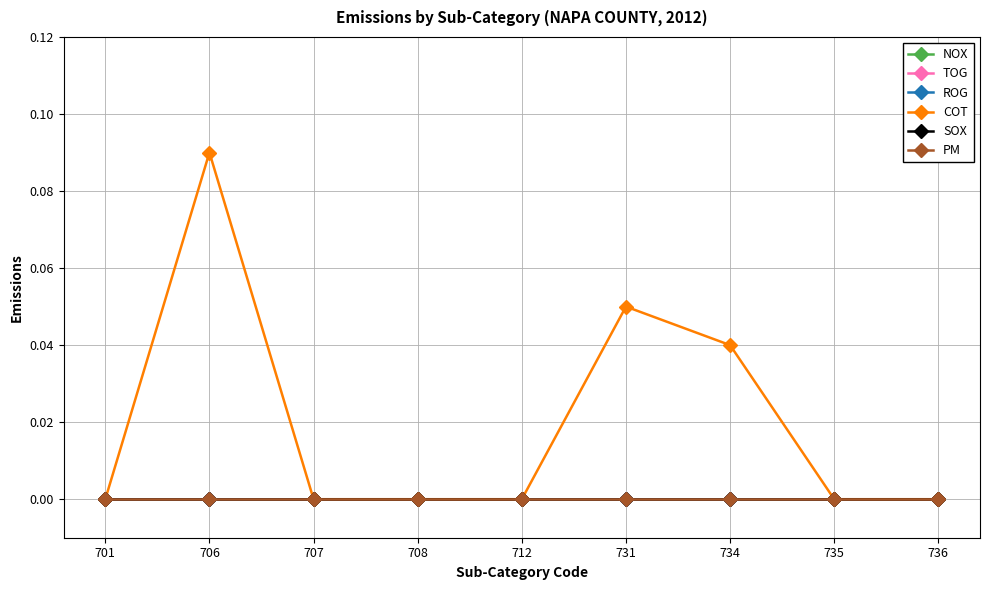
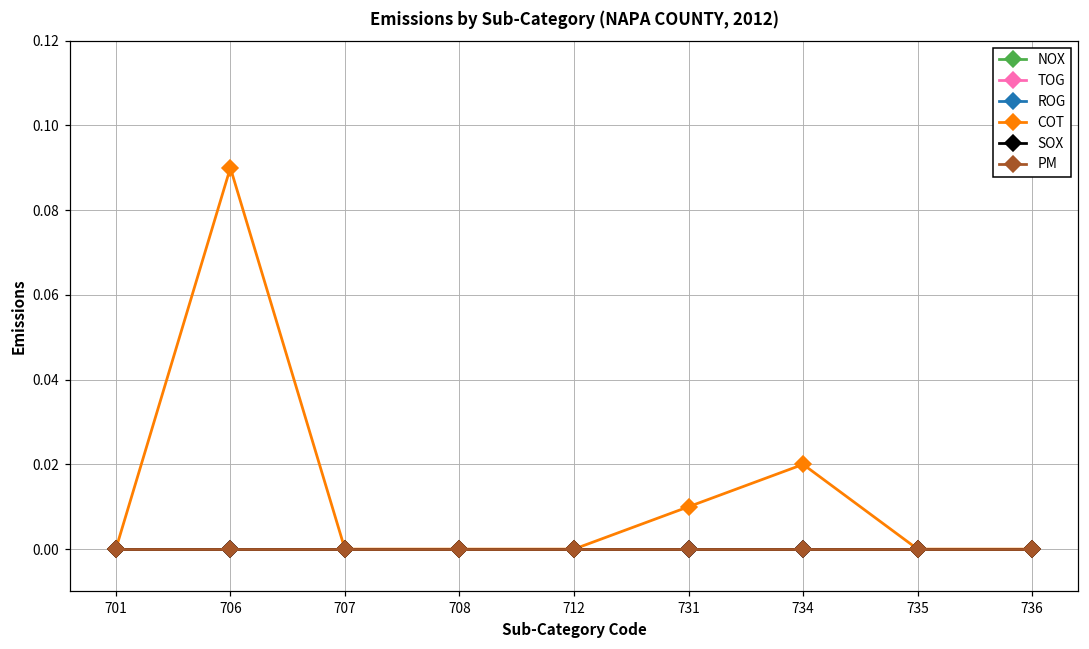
COT, 731: 0.05 -> 0.01
COT, 734: 0.04 -> 0.02
